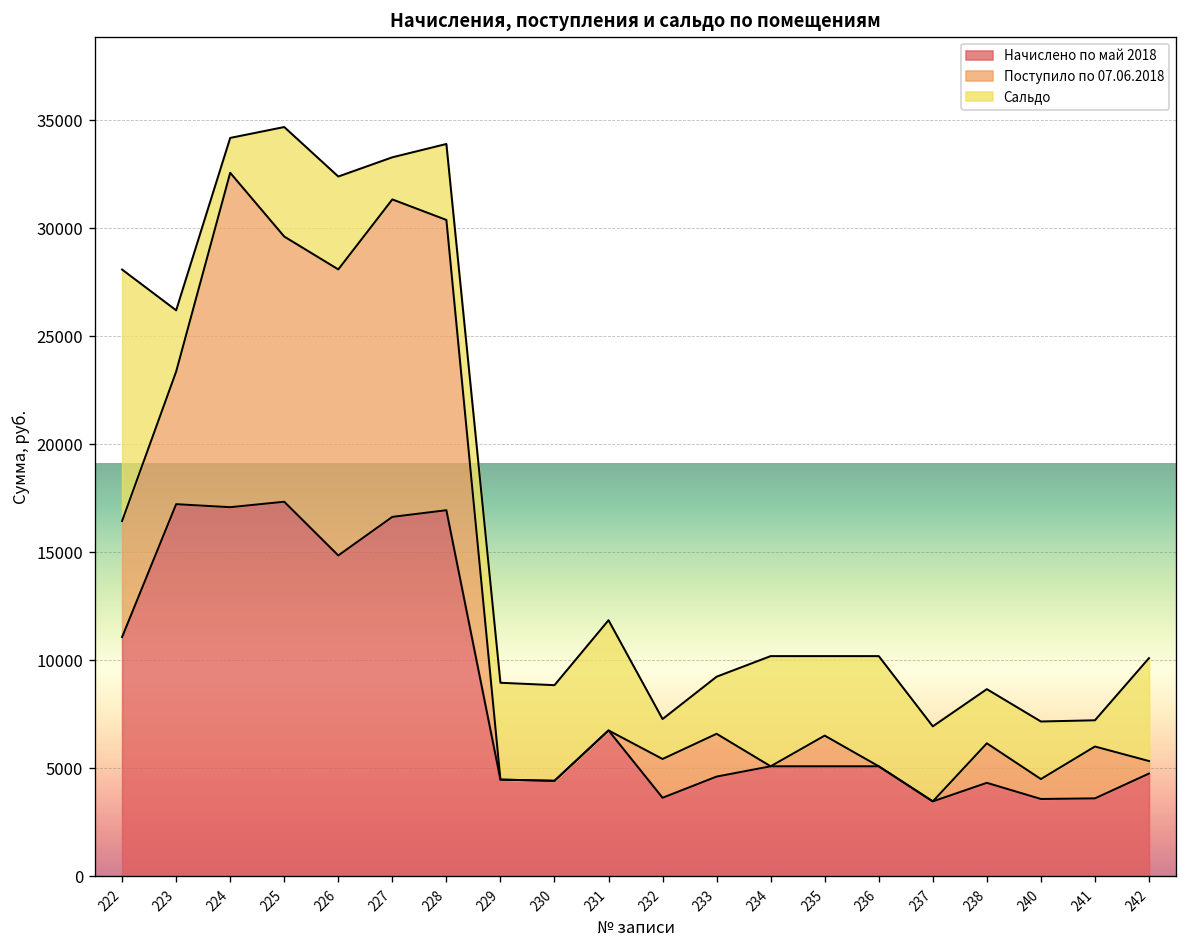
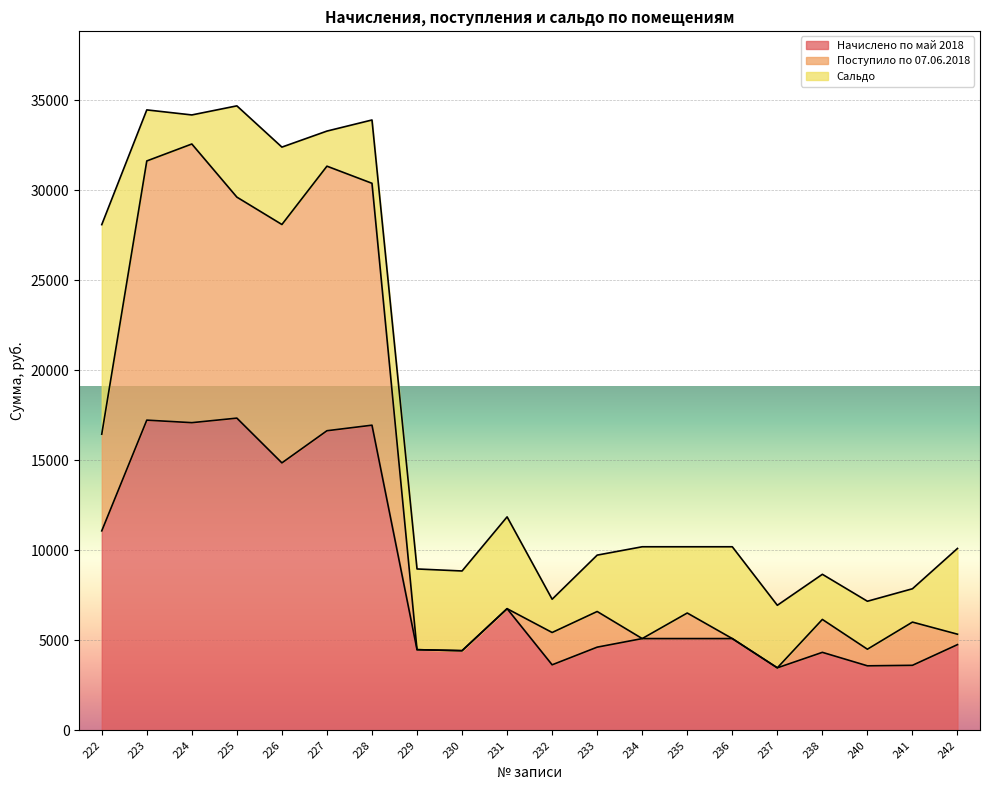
Поступило по 07.06.2018, 223: 6100 -> 14400
Сальдо, 233: 2600 -> 3100
Сальдо, 241: 1200 -> 1900
